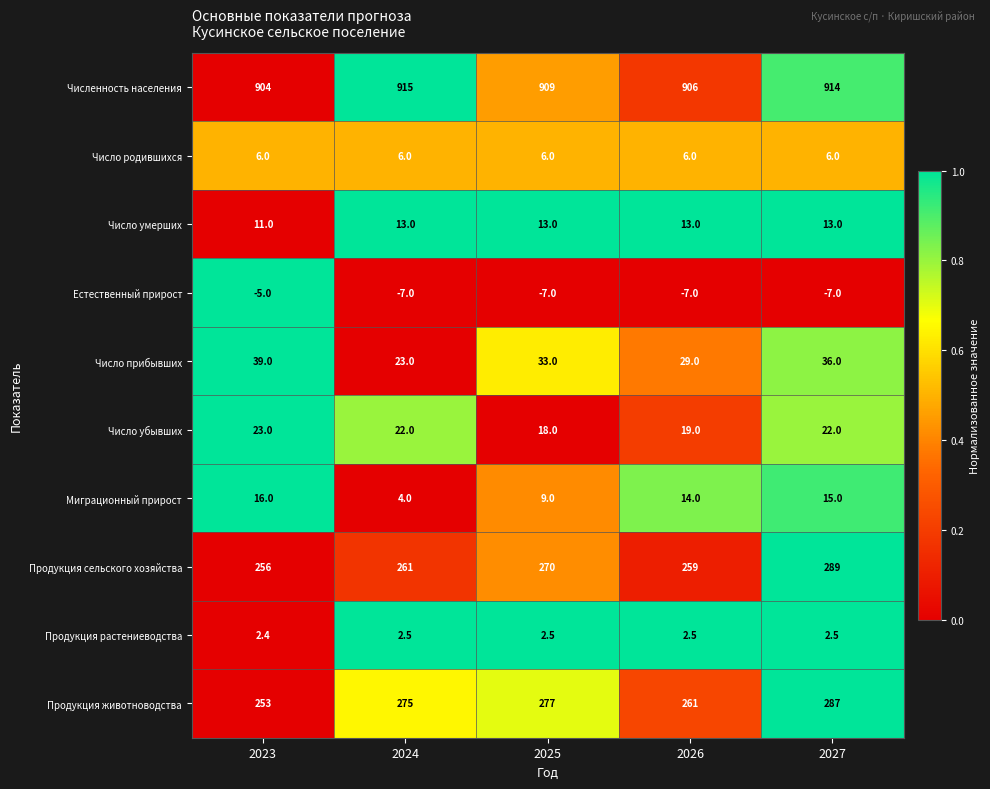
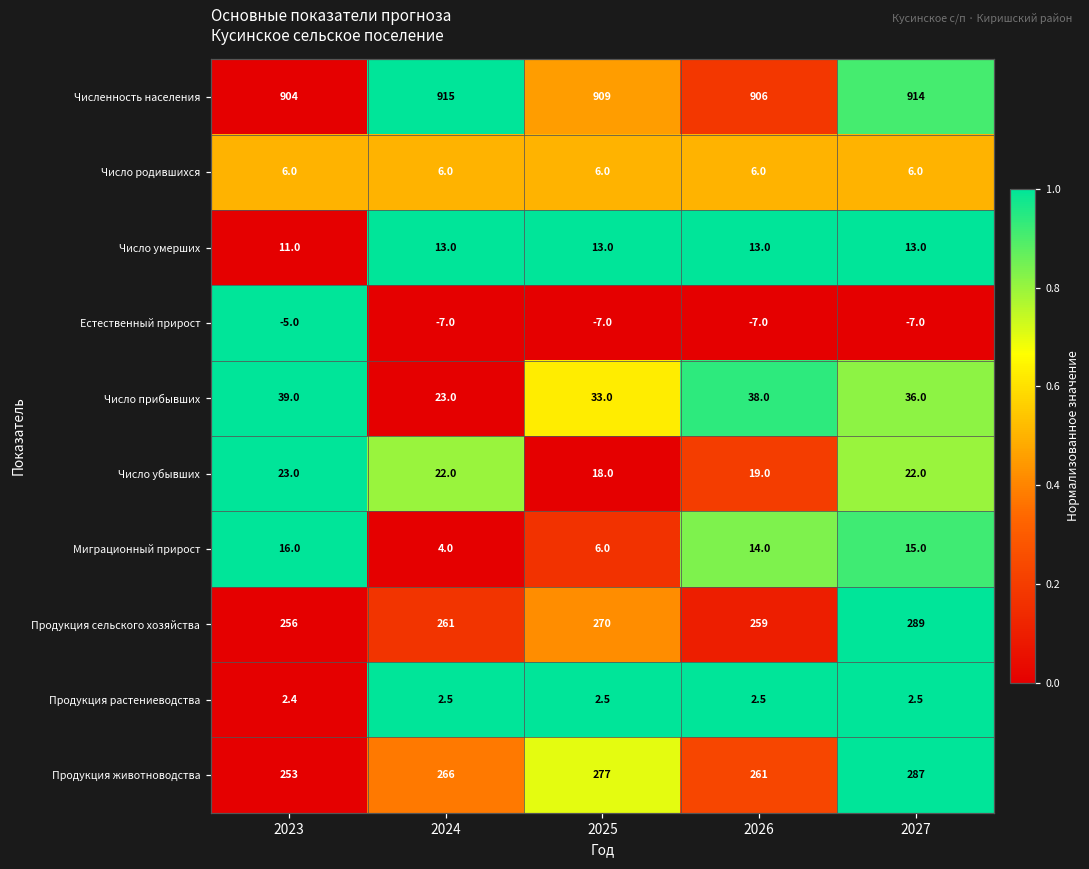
Число прибывших, 2026: 29.0 -> 38.0
Миграционный прирост, 2025: 9.0 -> 6.0
Продукция животноводства, 2024: 275 -> 266
